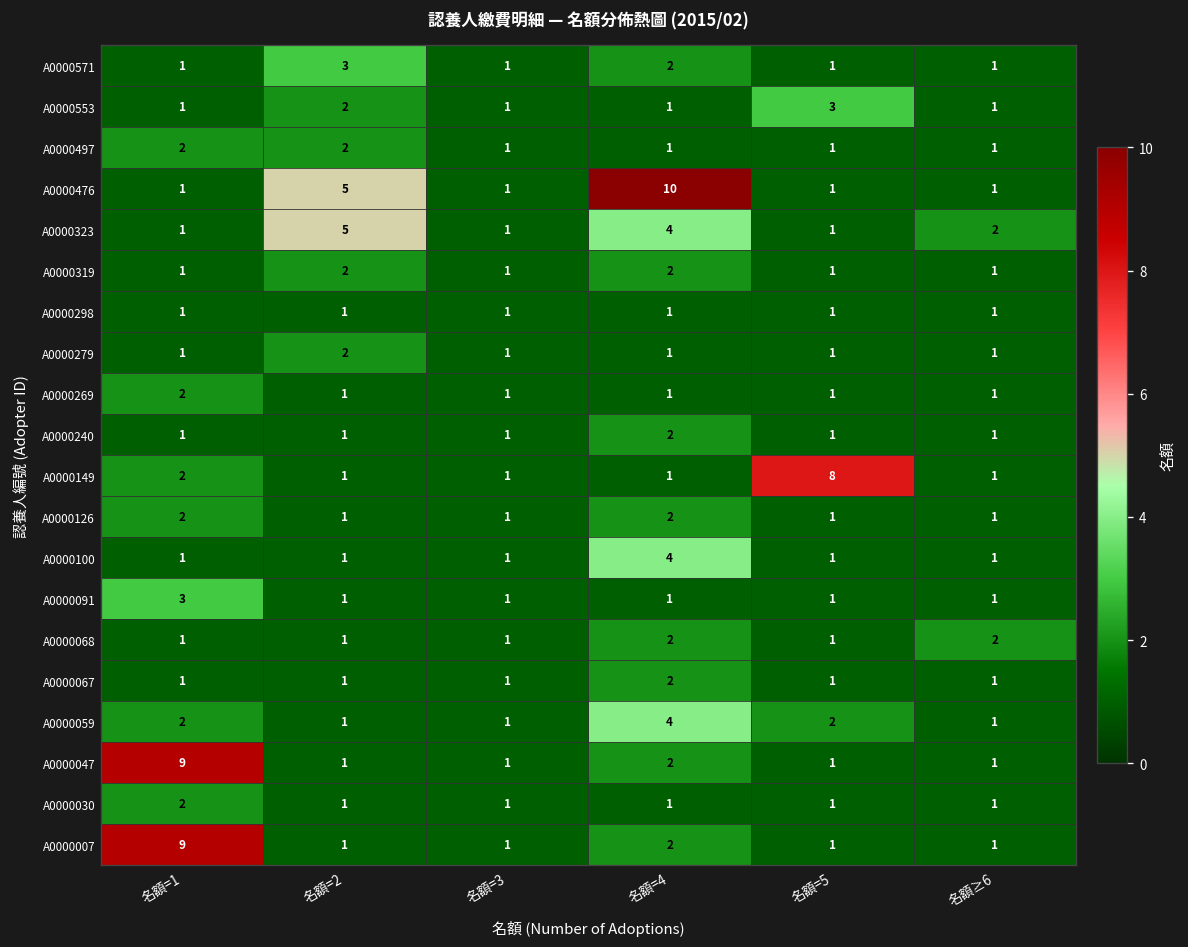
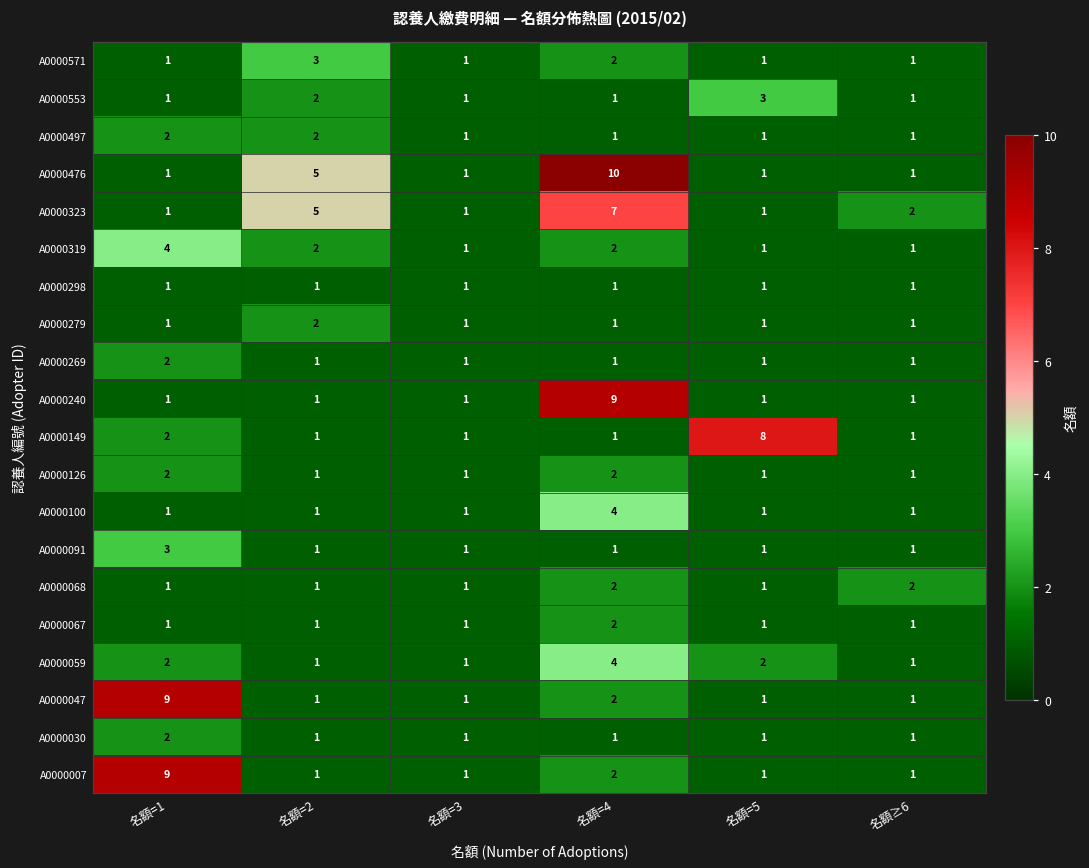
A0000323, 名額=4: 4 -> 7
A0000319, 名額=1: 1 -> 4
A0000240, 名額=4: 2 -> 9
